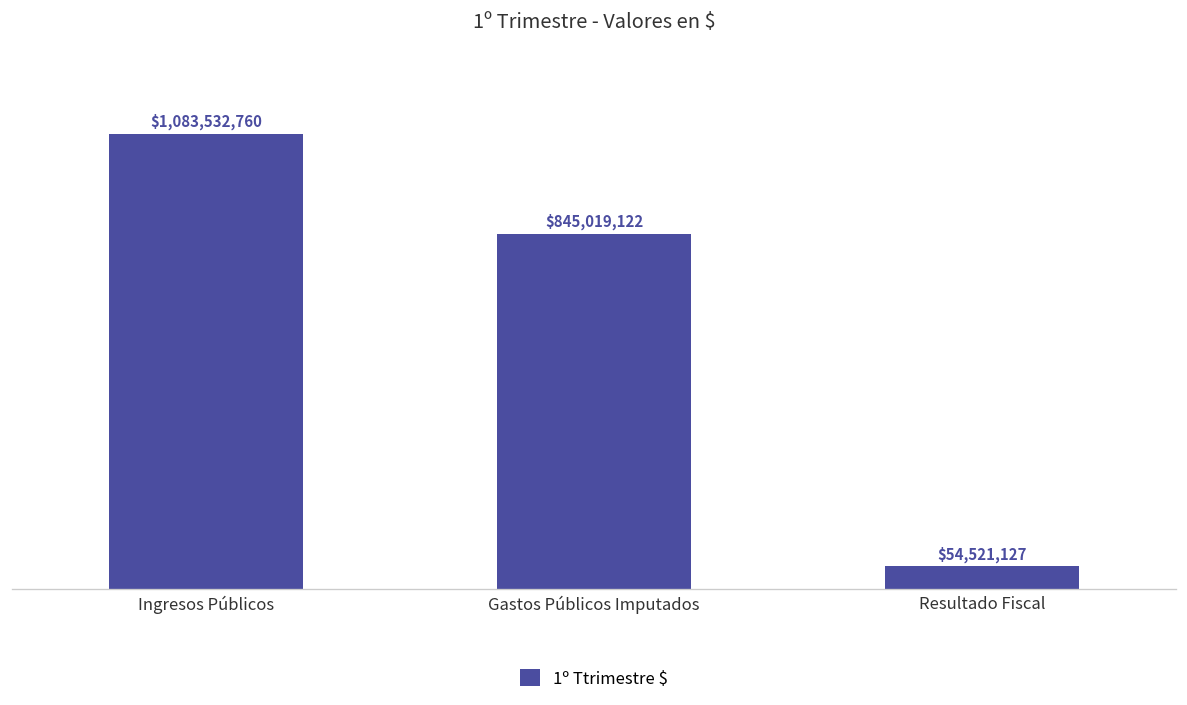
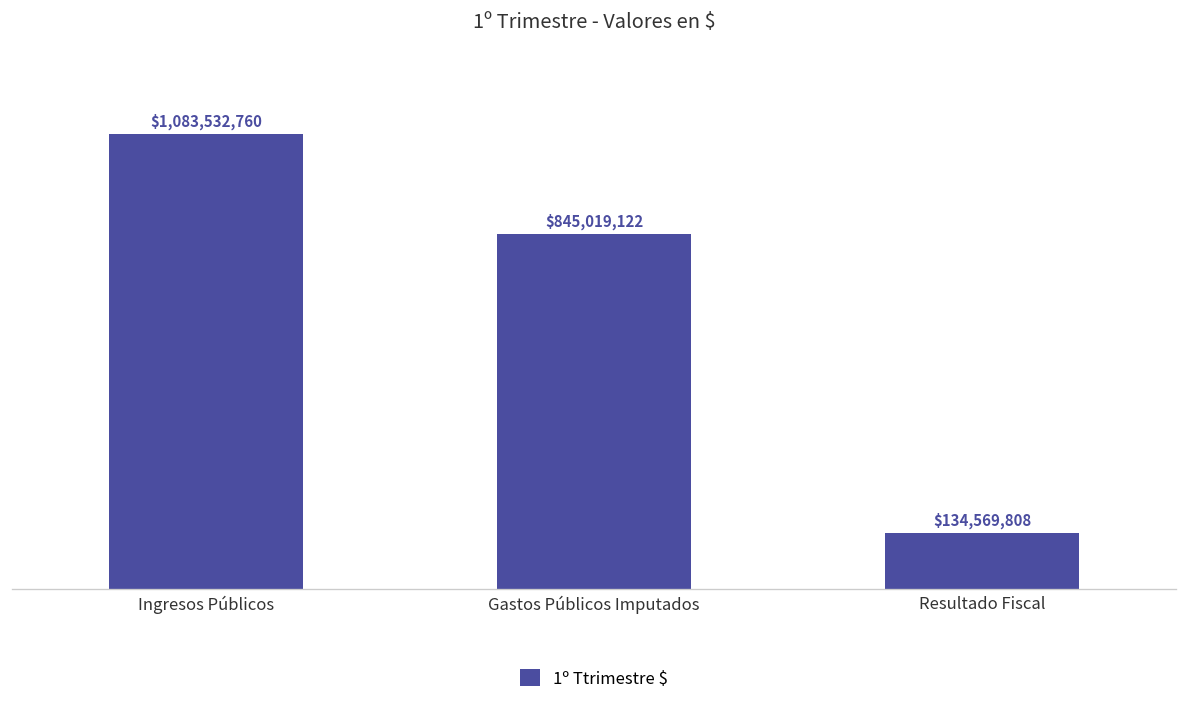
Resultado Fiscal: $54,521,127 -> $134,569,808
